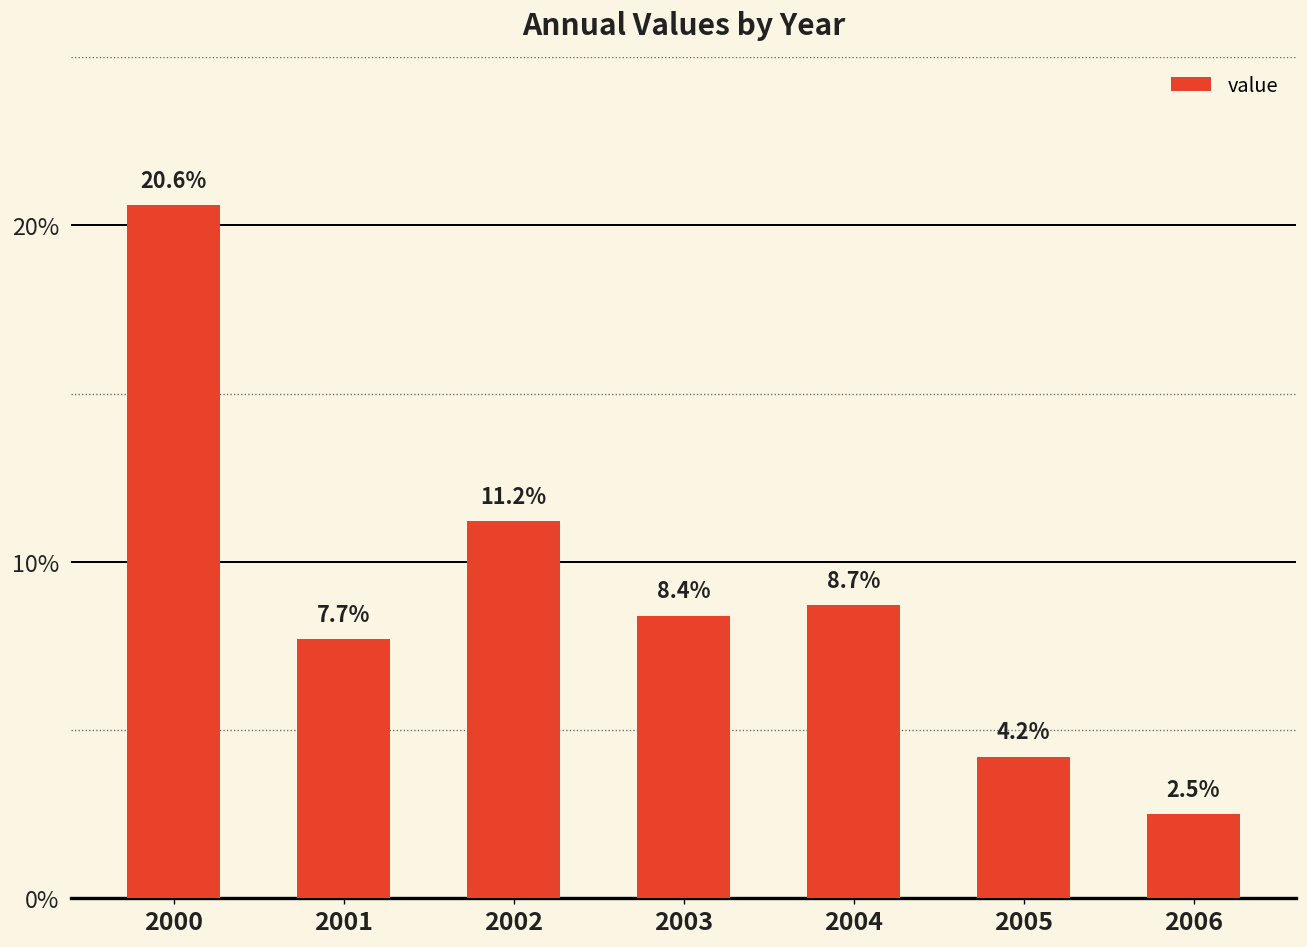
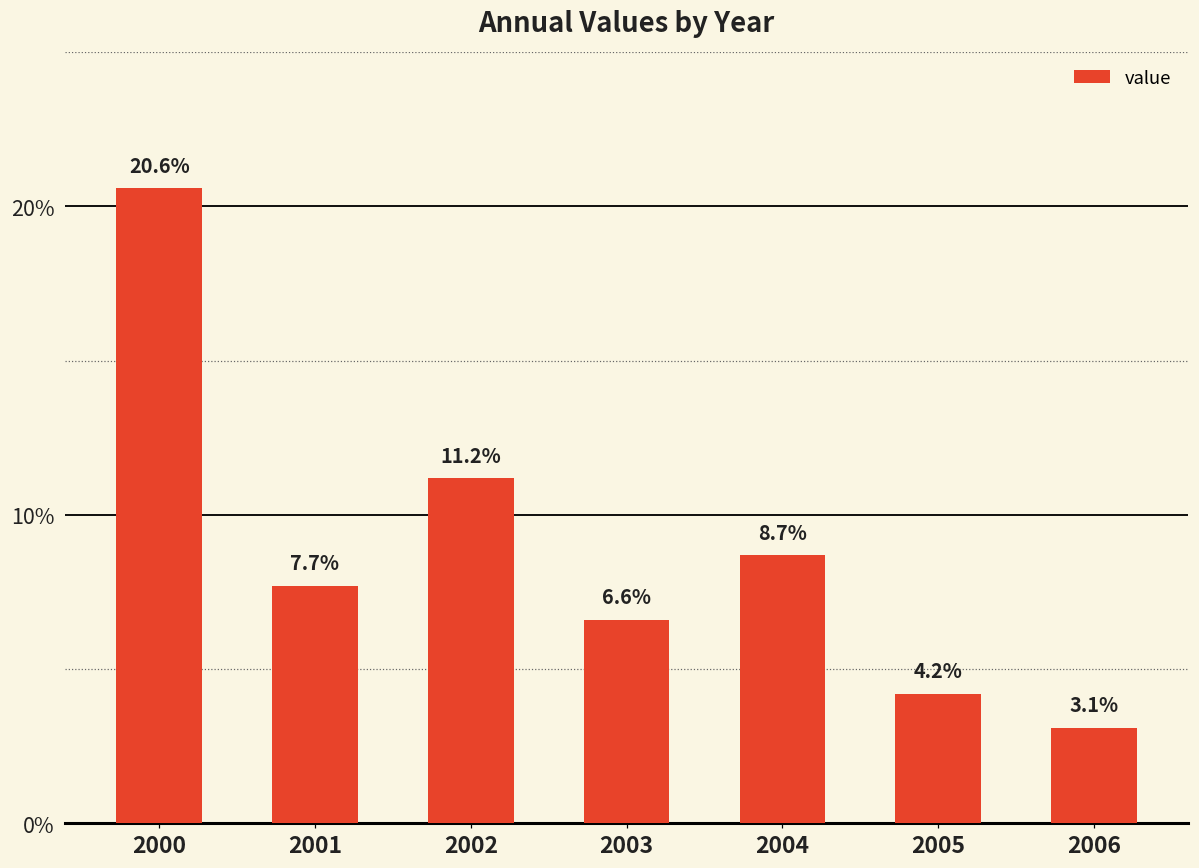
2003: 8.4% -> 6.6%
2006: 2.5% -> 3.1%
